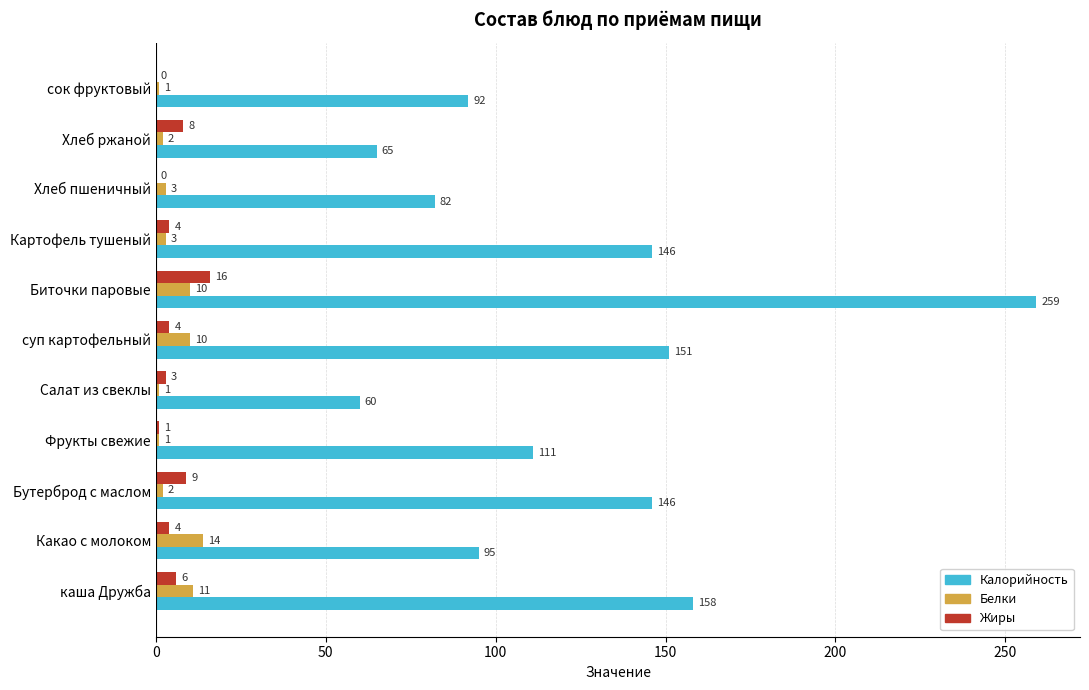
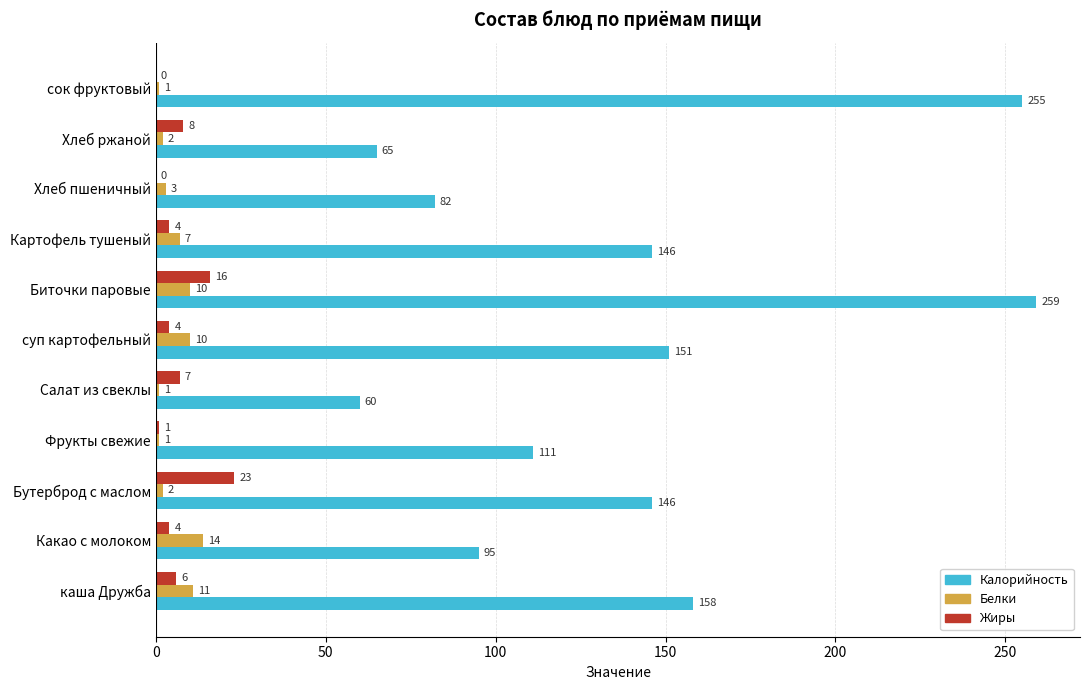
Калорийность, сок фруктовый: 92 -> 255
Белки, Картофель тушеный: 3 -> 7
Жиры, Салат из свеклы: 3 -> 7
Жиры, Бутерброд с маслом: 9 -> 23
